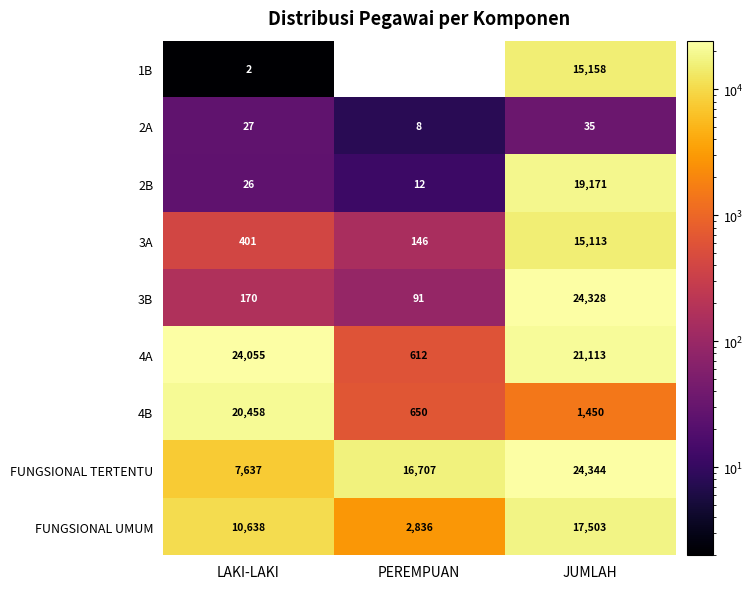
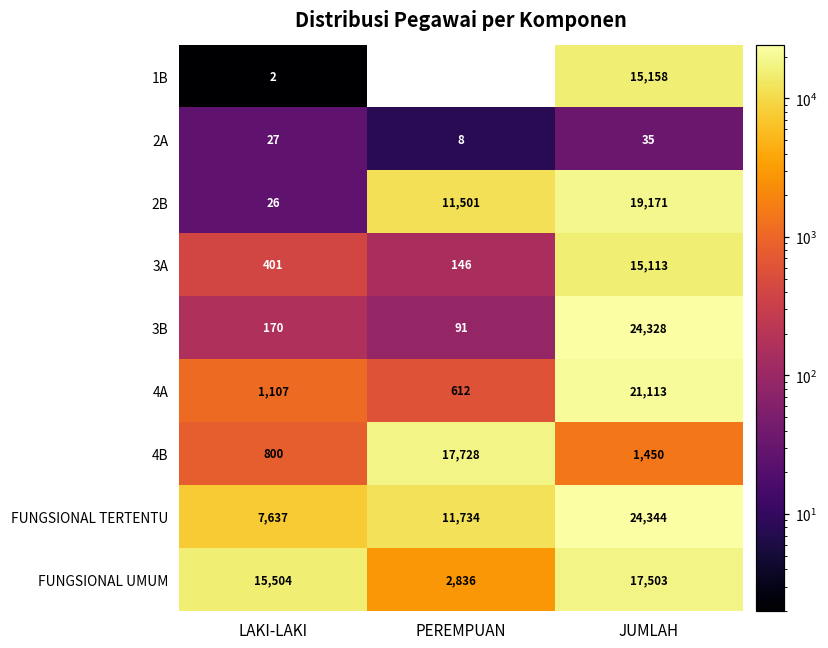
2B, PEREMPUAN: 12 -> 11,501
4A, LAKI-LAKI: 24,055 -> 1,107
4B, LAKI-LAKI: 20,458 -> 800
4B, PEREMPUAN: 650 -> 17,728
FUNGSIONAL TERTENTU, PEREMPUAN: 16,707 -> 11,734
FUNGSIONAL UMUM, LAKI-LAKI: 10,638 -> 15,504
